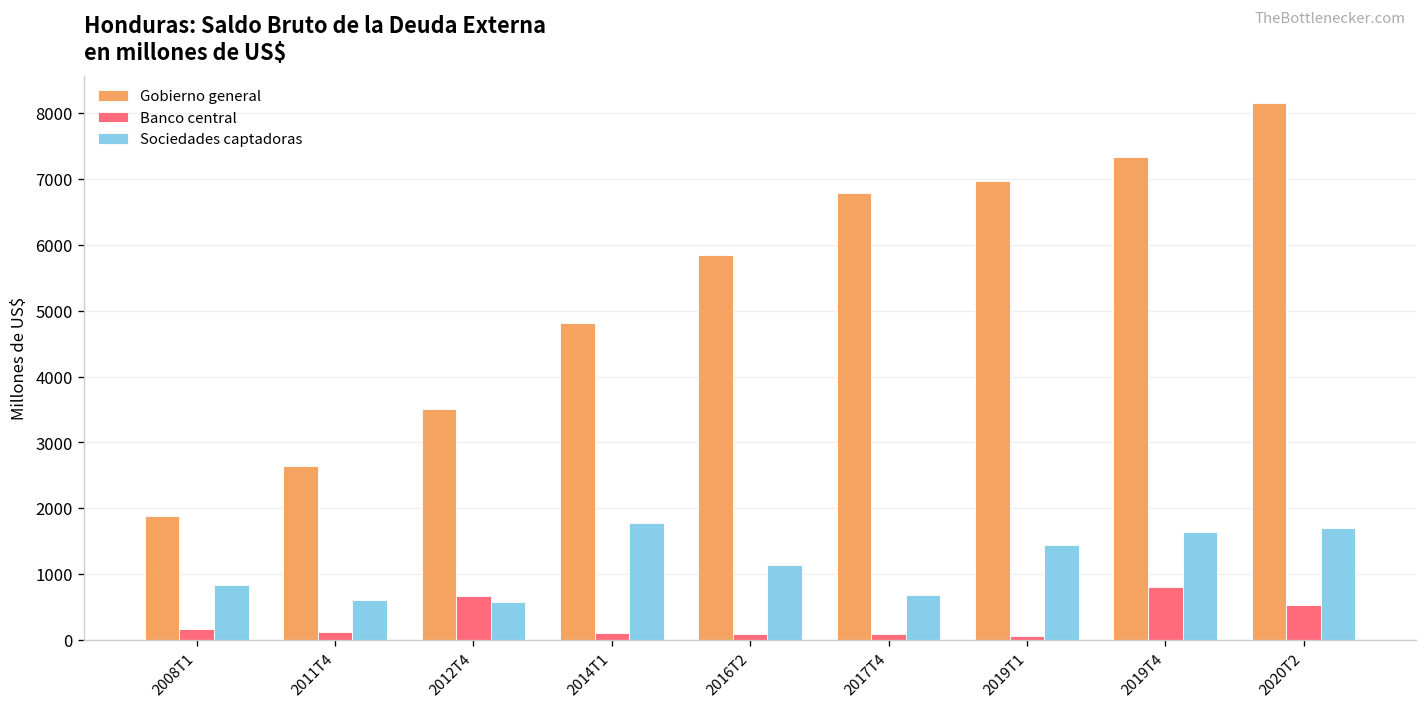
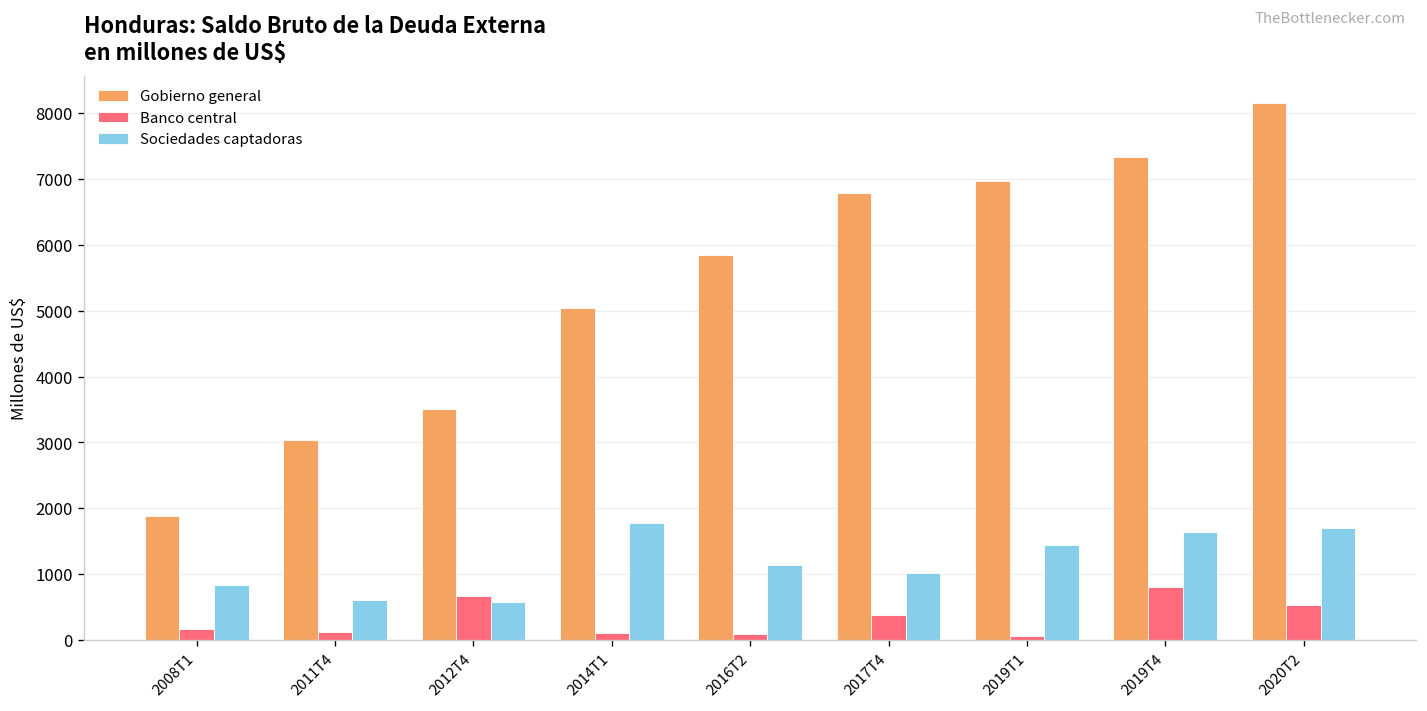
Gobierno general, 2011T4: 2600 -> 3000
Gobierno general, 2014T1: 4800 -> 5000
Banco central, 2017T4: 100 -> 400
Sociedades captadoras, 2017T4: 700 -> 1000
